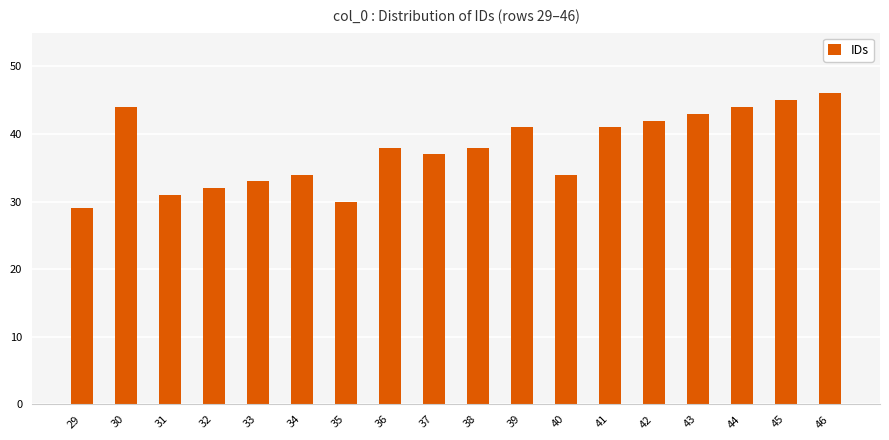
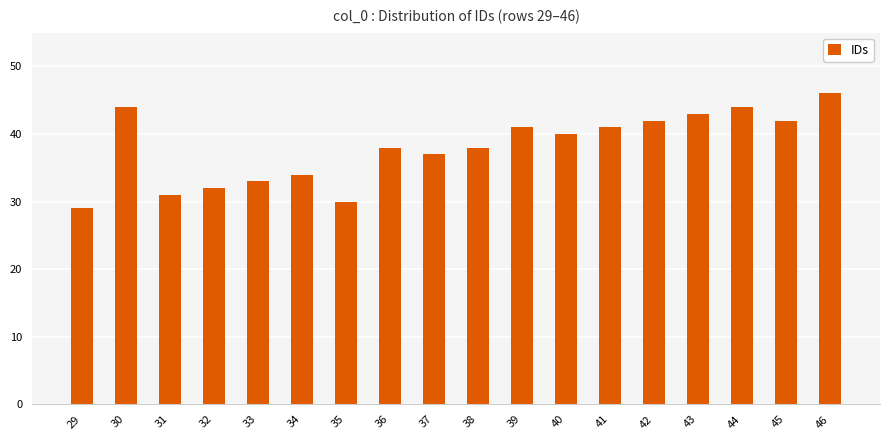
40: 34 -> 40
45: 45 -> 42
